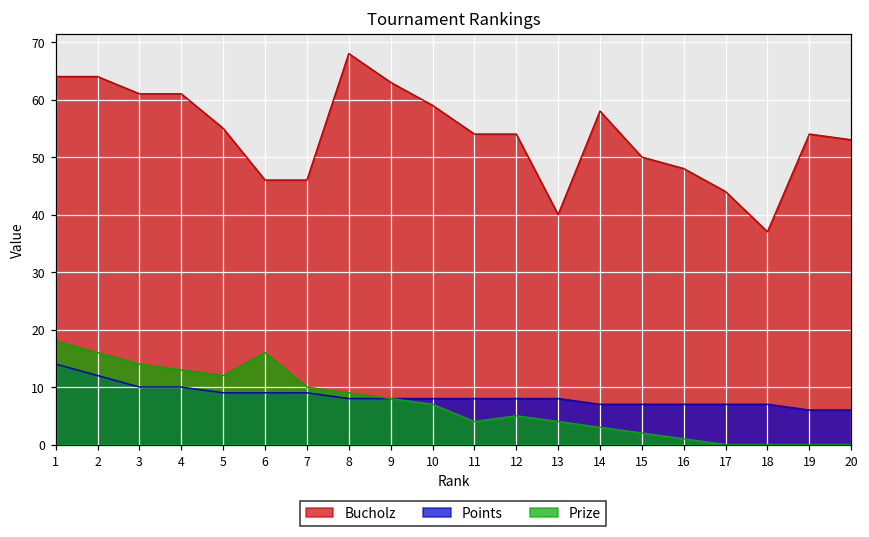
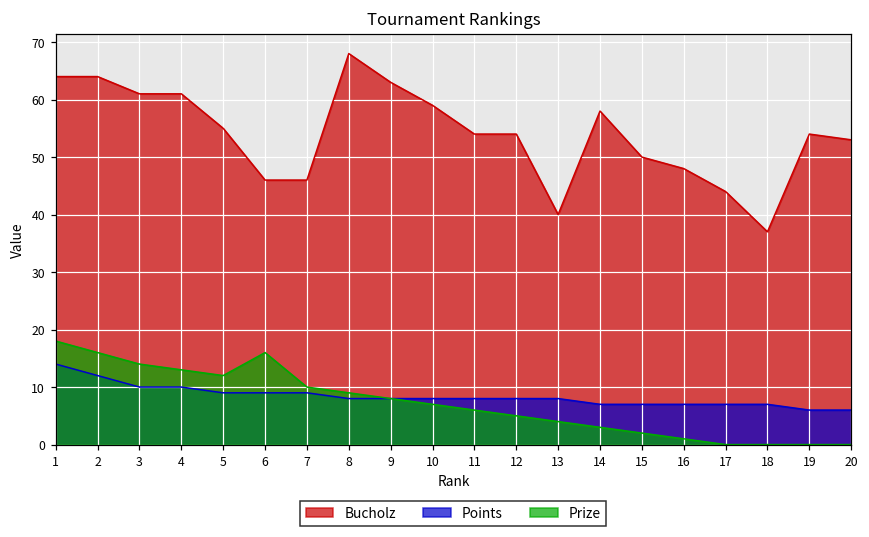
Prize, 11: 4 -> 6
